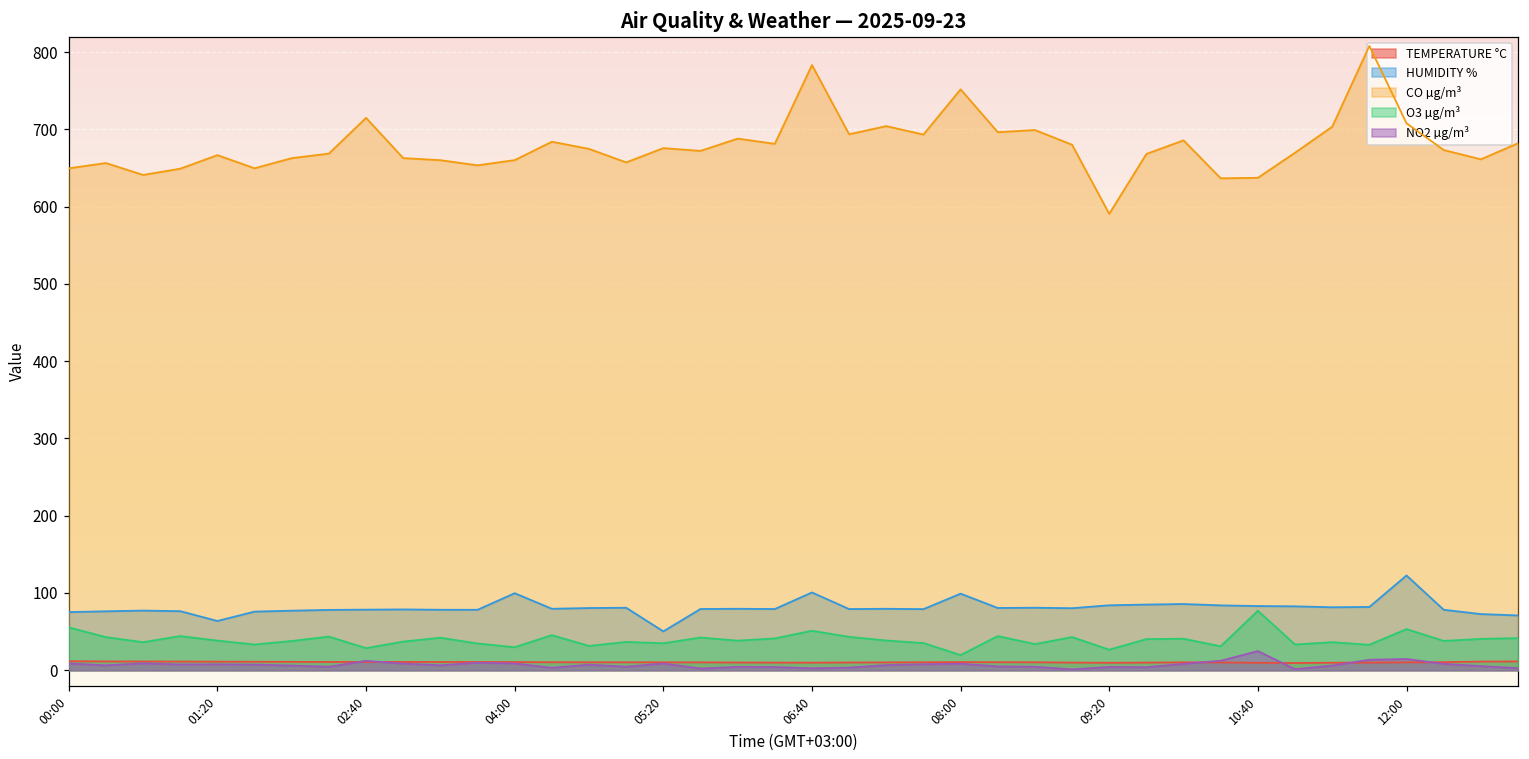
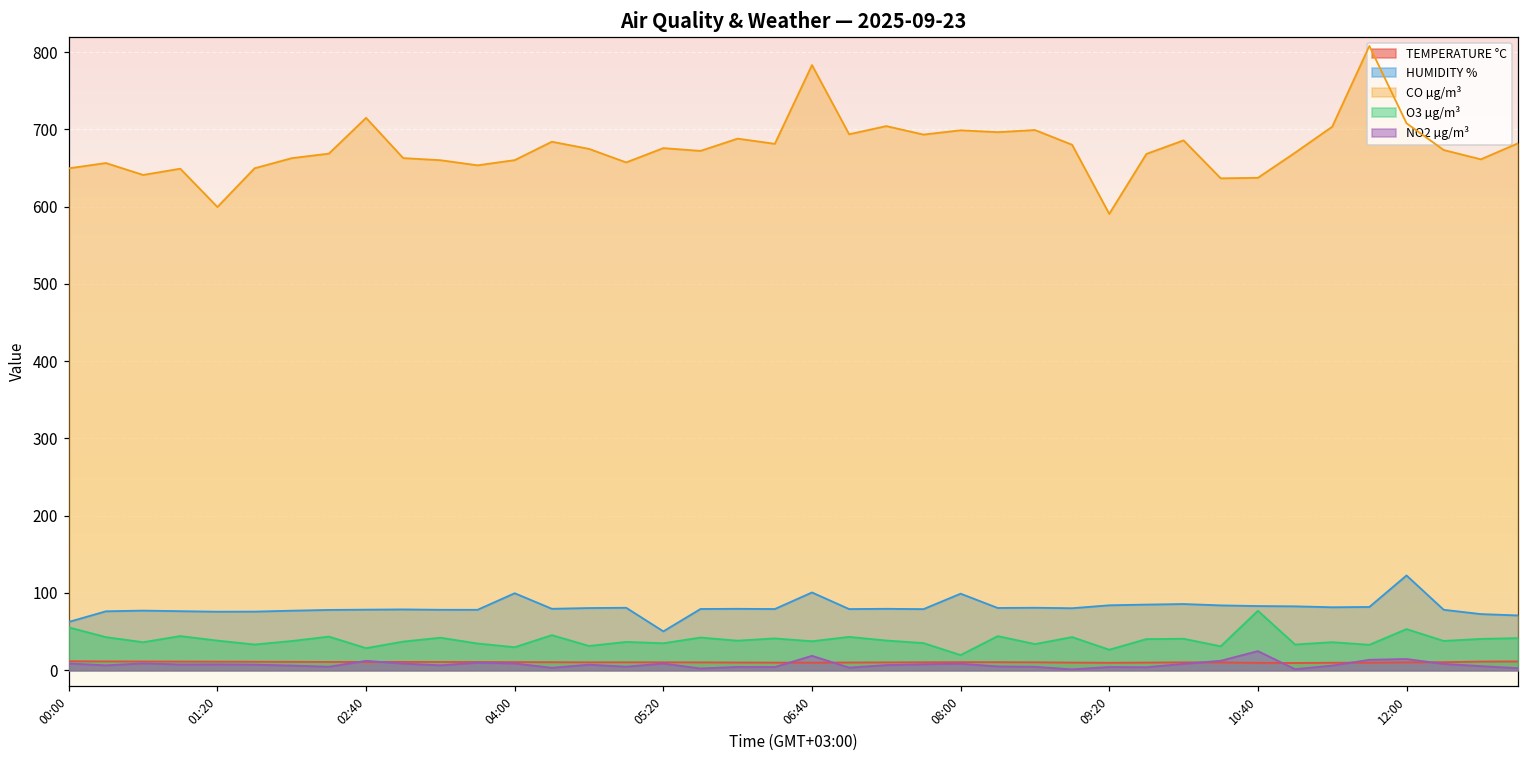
HUMIDITY %, 00:00: 80 -> 60
HUMIDITY %, 01:20: 60 -> 80
CO µg/m³, 01:20: 670 -> 600
O3 µg/m³, 06:40: 50 -> 40
NO2 µg/m³, 06:40: 0 -> 20
CO µg/m³, 08:00: 750 -> 700
